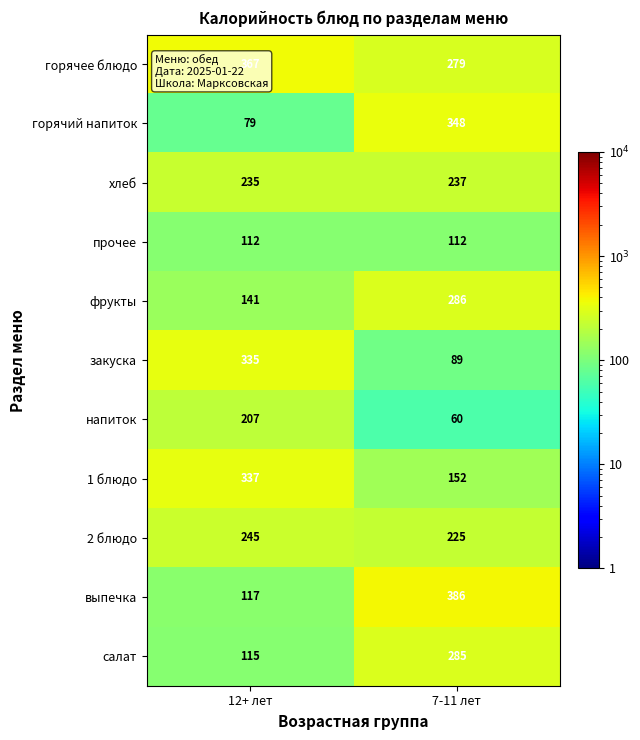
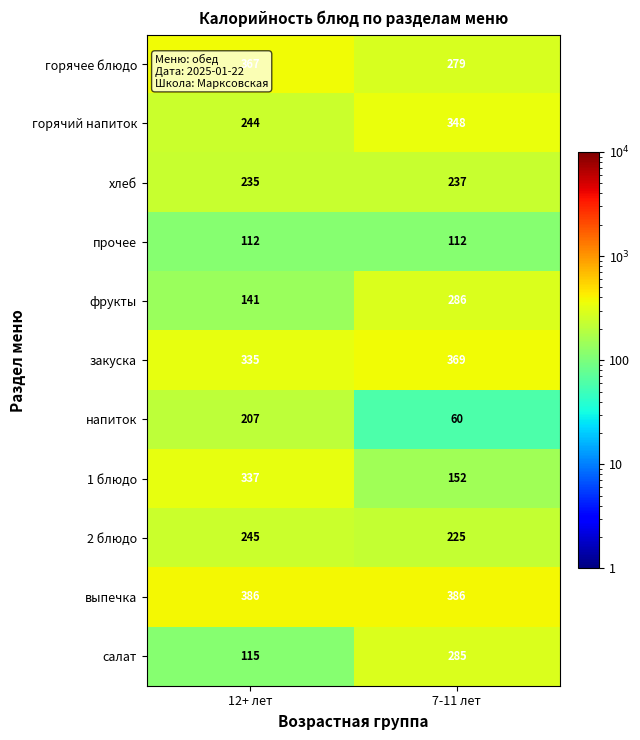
горячий напиток, 12+ лет: 79 -> 244
закуска, 7-11 лет: 89 -> 369
выпечка, 12+ лет: 117 -> 386
